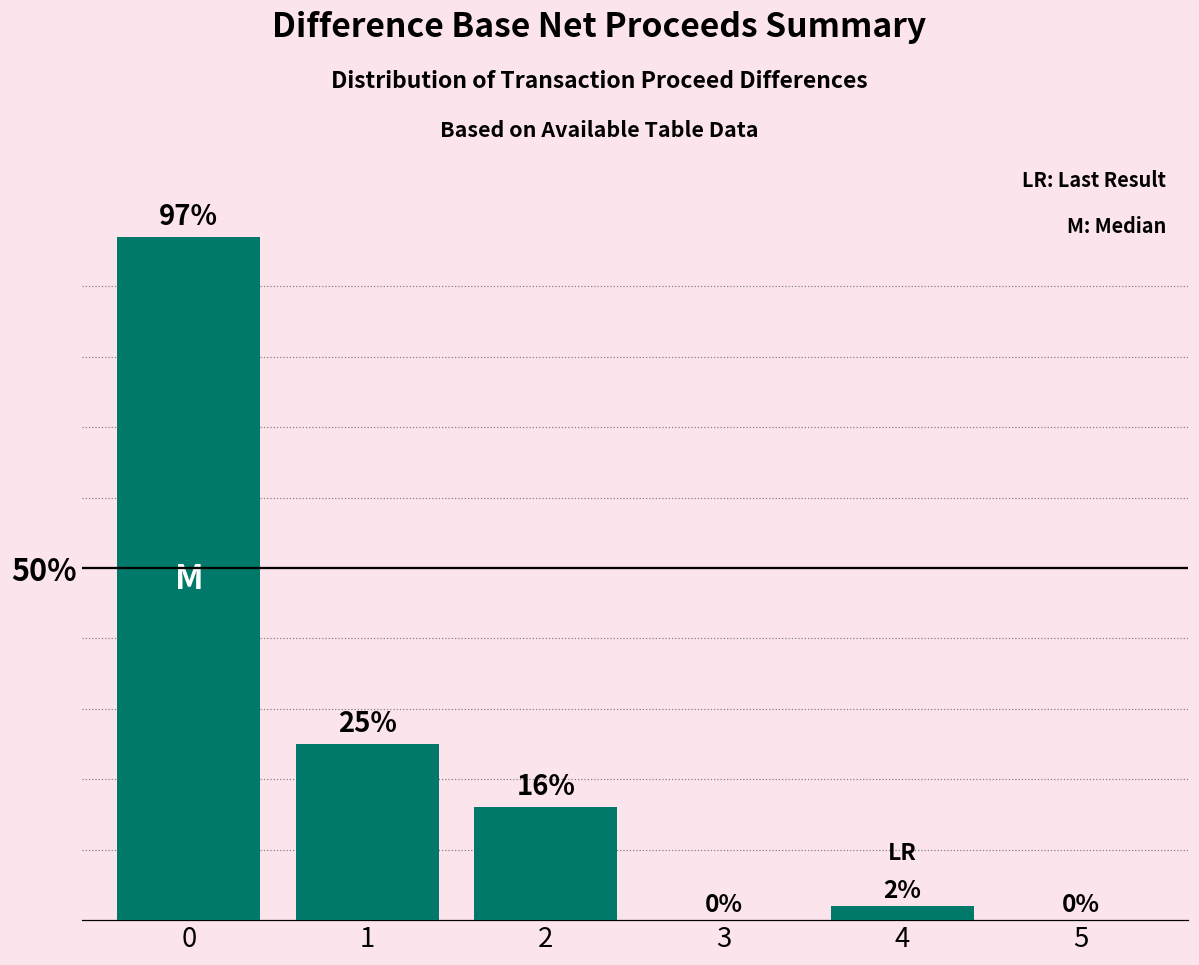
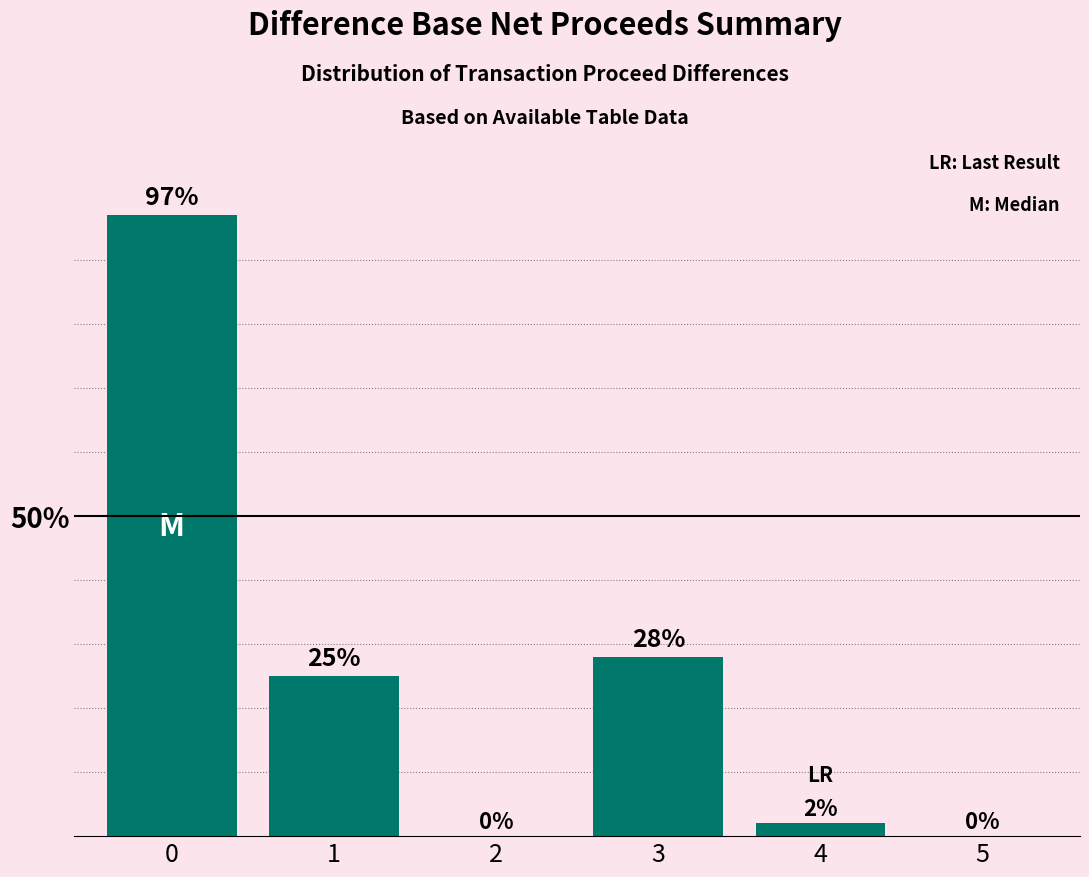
2: 16% -> 0%
3: 0% -> 28%
